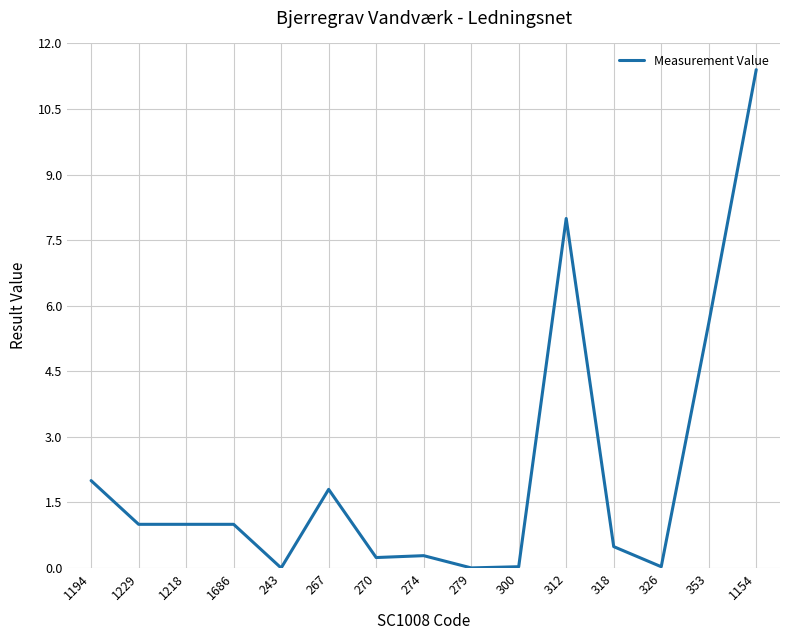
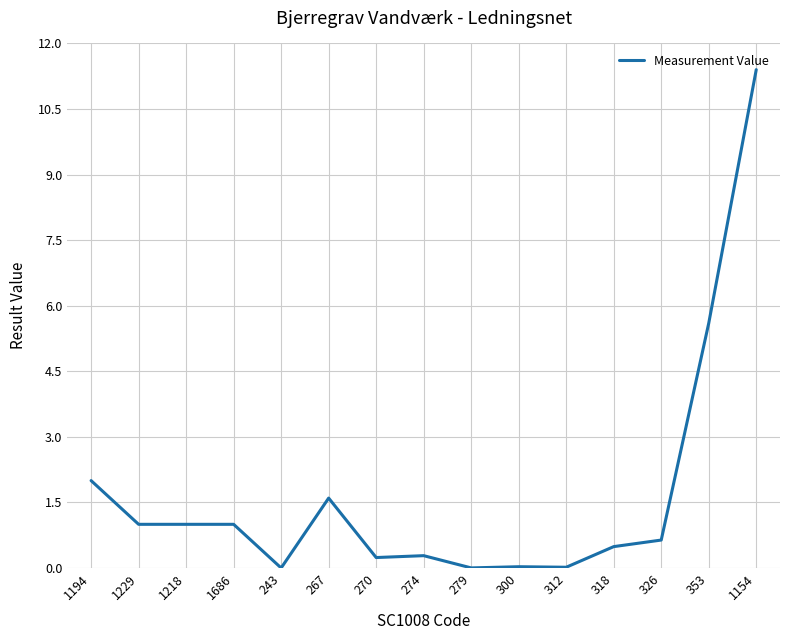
267: 1.8 -> 1.6
312: 8.0 -> 0.0
326: 0.0 -> 0.6
